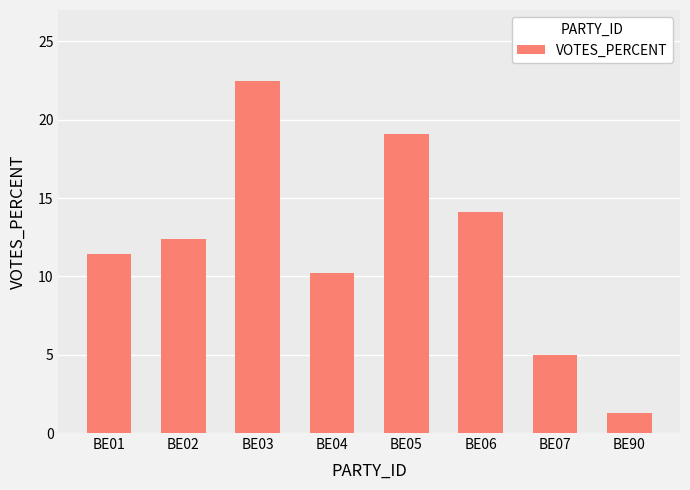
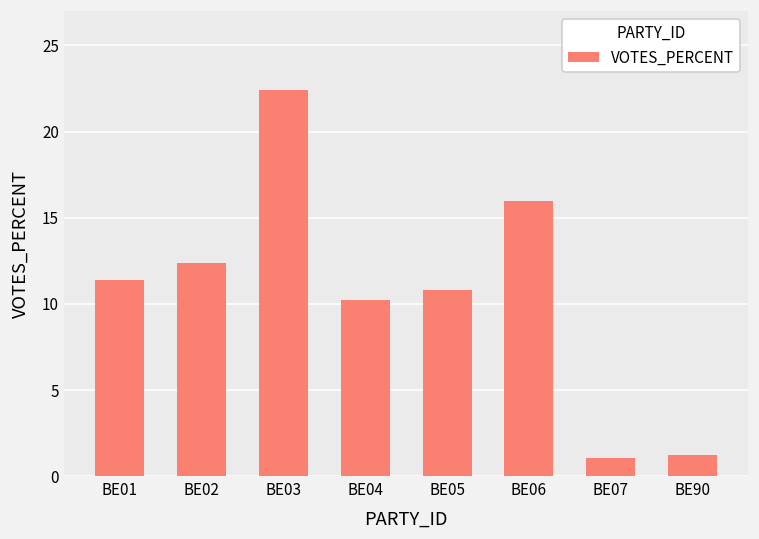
BE05: 19.1 -> 10.8
BE06: 14.1 -> 16.0
BE07: 5.0 -> 1.1
